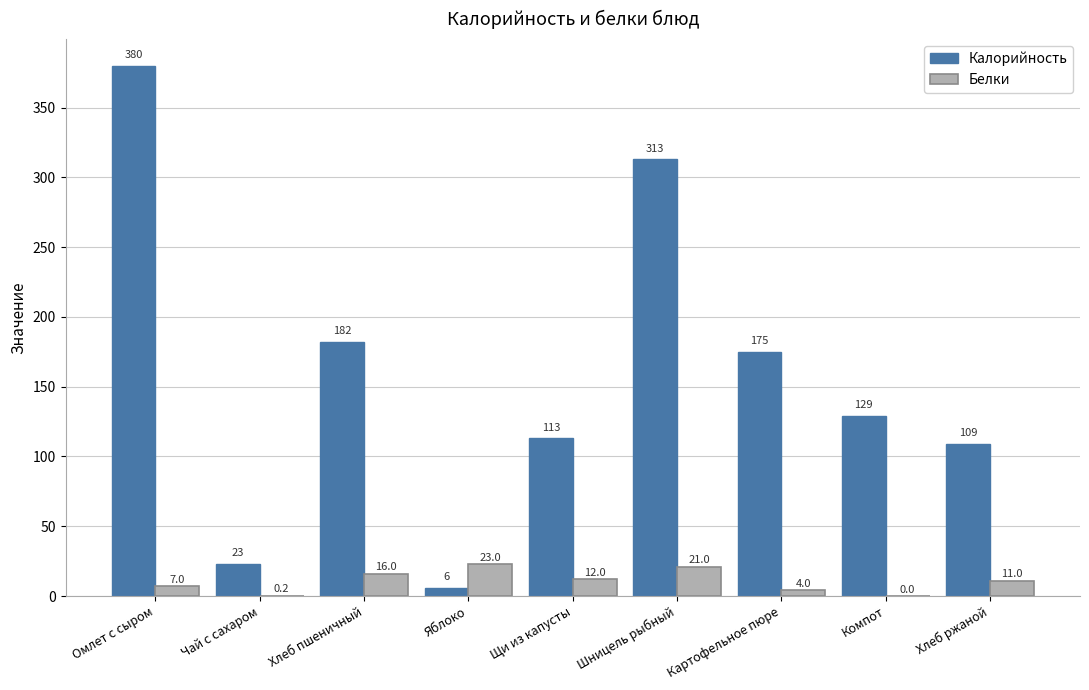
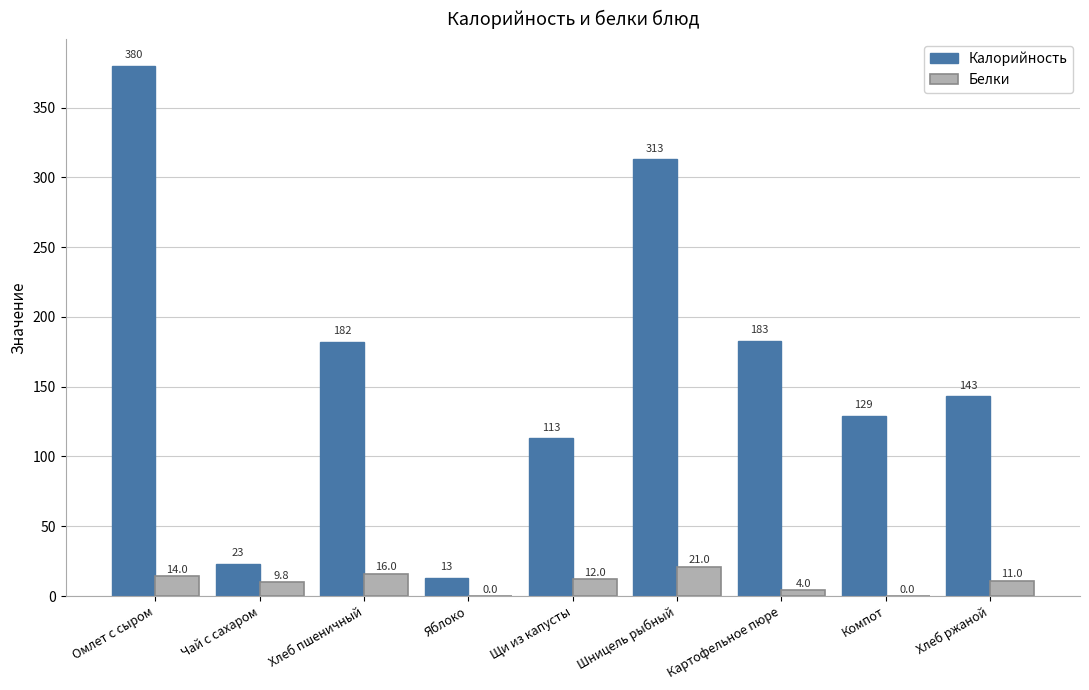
Белки, Омлет с сыром: 7.0 -> 14.0
Белки, Чай с сахаром: 0.2 -> 9.8
Калорийность, Яблоко: 6 -> 13
Белки, Яблоко: 23.0 -> 0.0
Калорийность, Картофельное пюре: 175 -> 183
Калорийность, Хлеб ржаной: 109 -> 143
